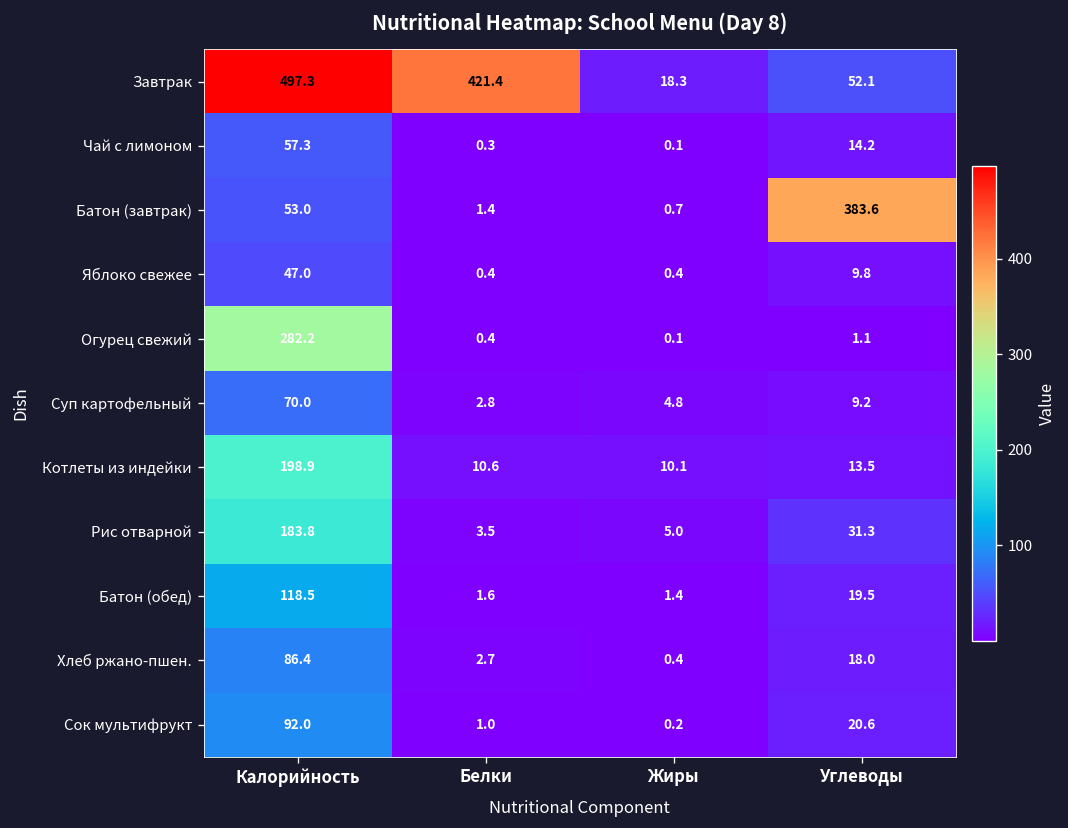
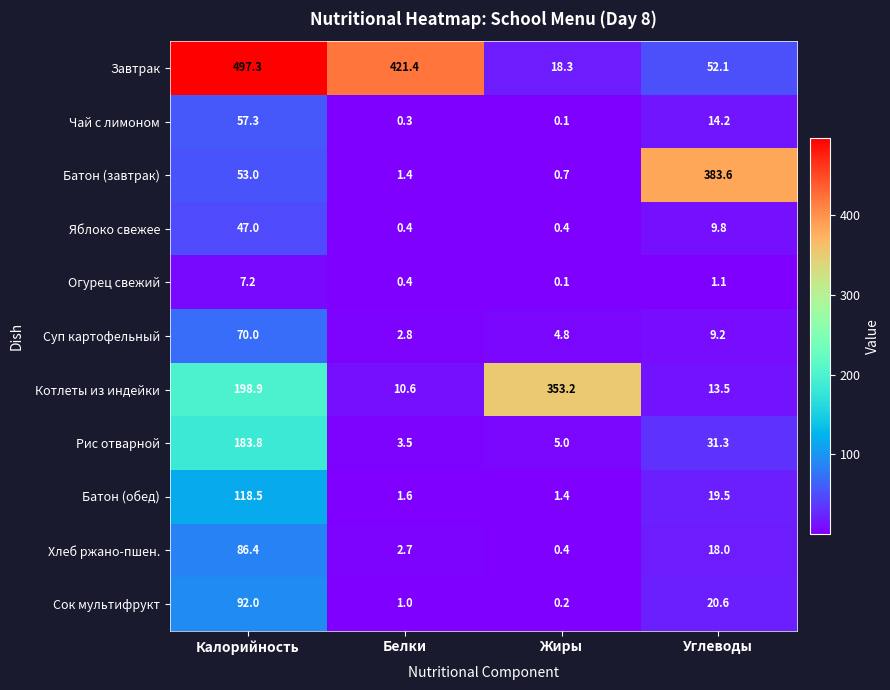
Огурец свежий, Калорийность: 282.2 -> 7.2
Котлеты из индейки, Жиры: 10.1 -> 353.2
